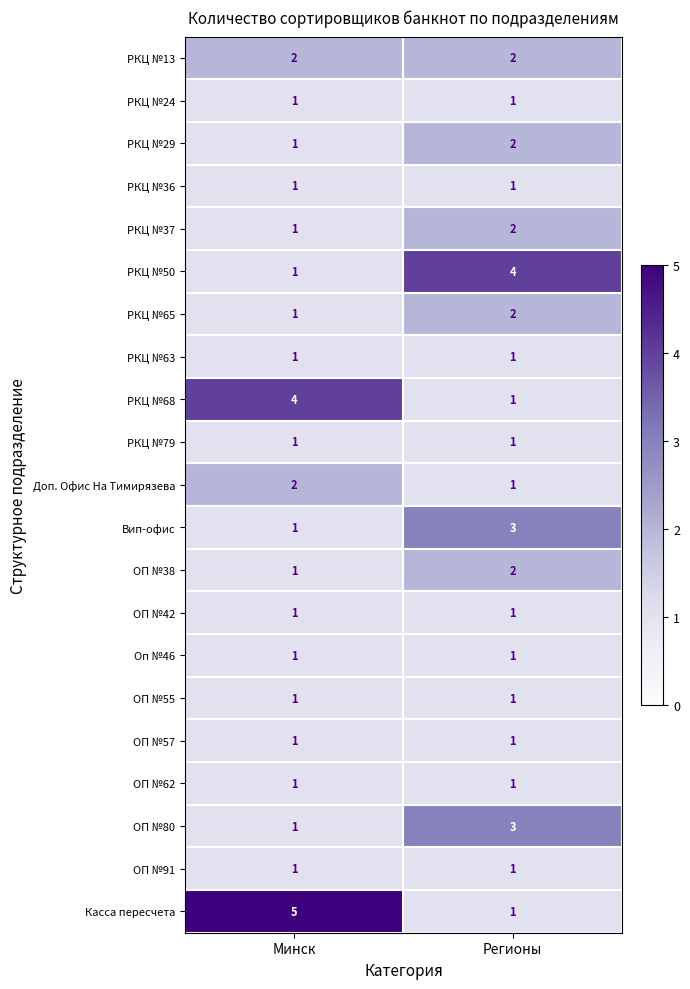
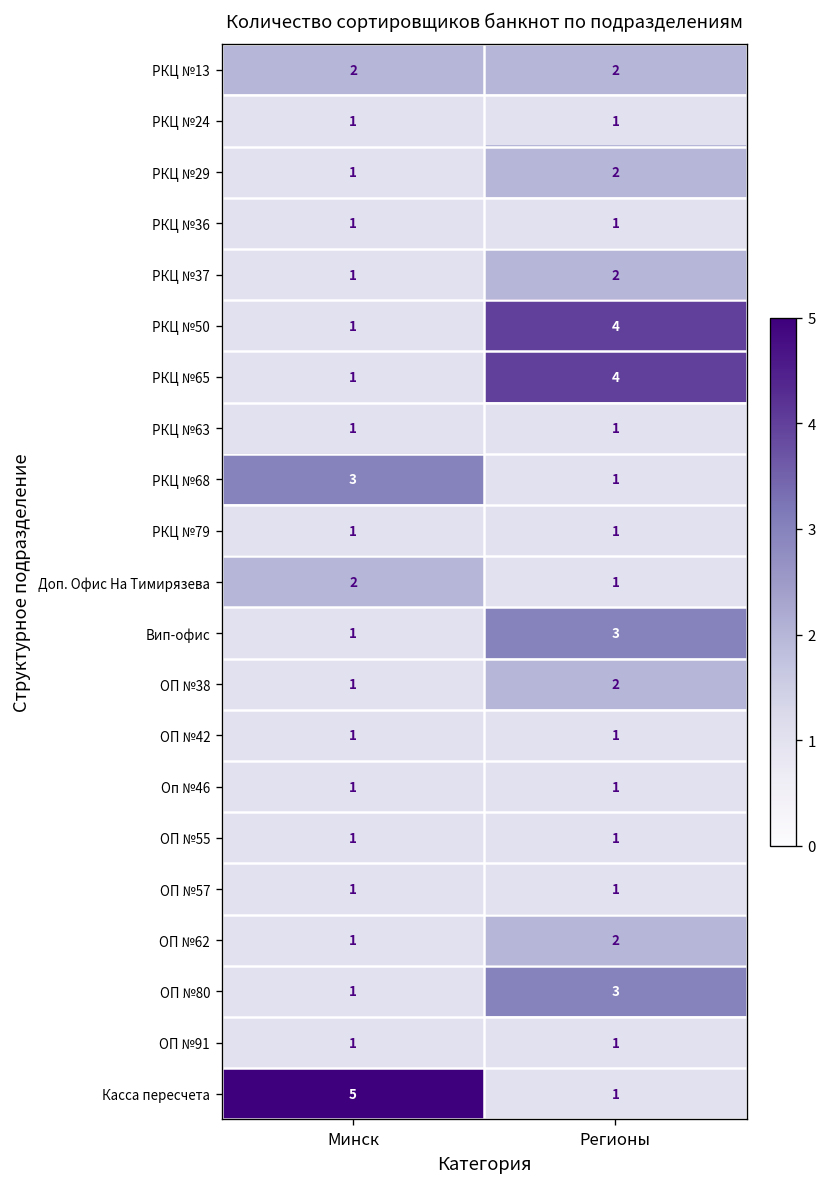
РКЦ №65, Регионы: 2 -> 4
РКЦ №68, Минск: 4 -> 3
ОП №62, Регионы: 1 -> 2
